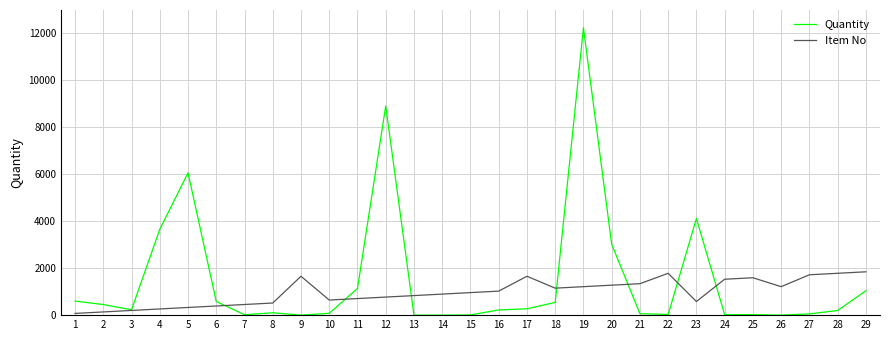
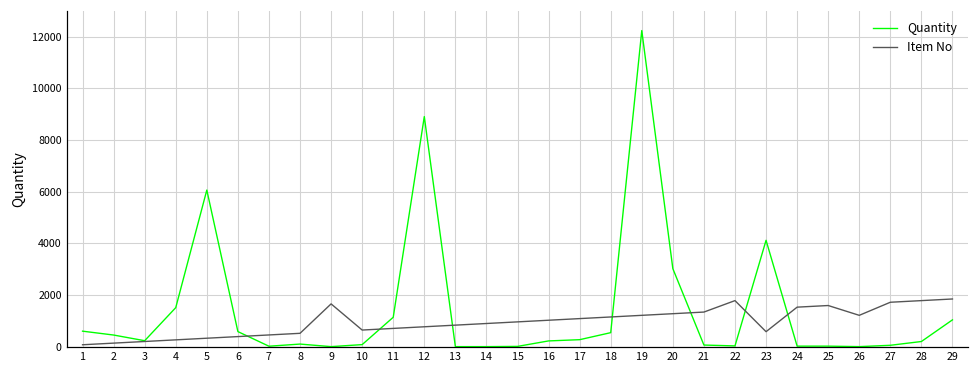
Quantity, 4: 3700 -> 1500
Item No, 17: 1700 -> 1100
